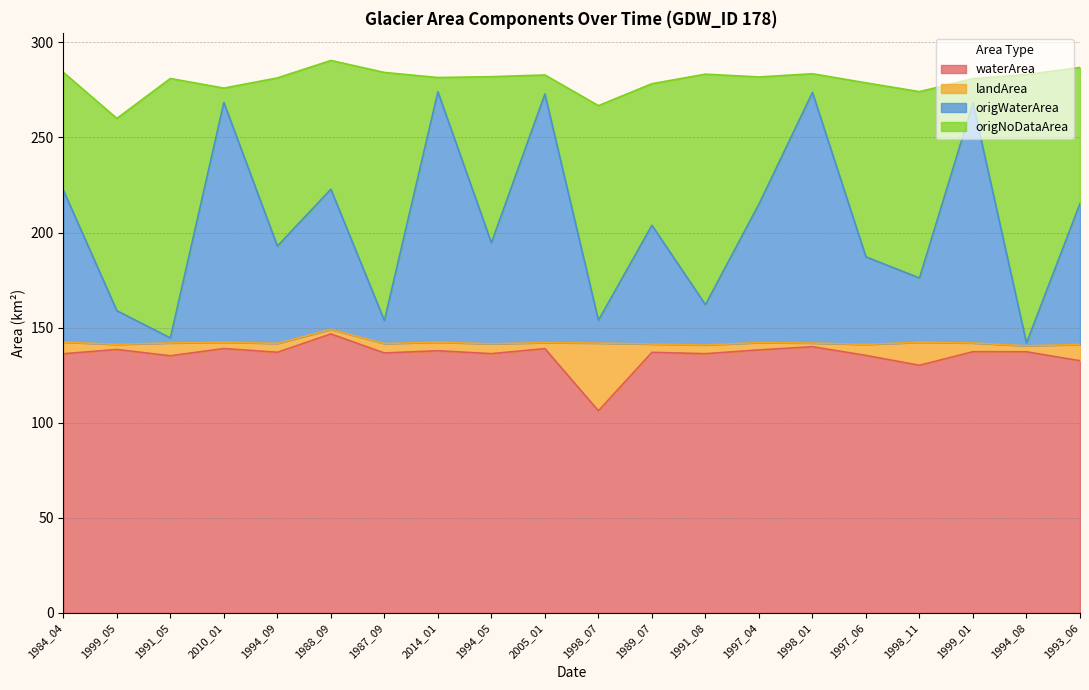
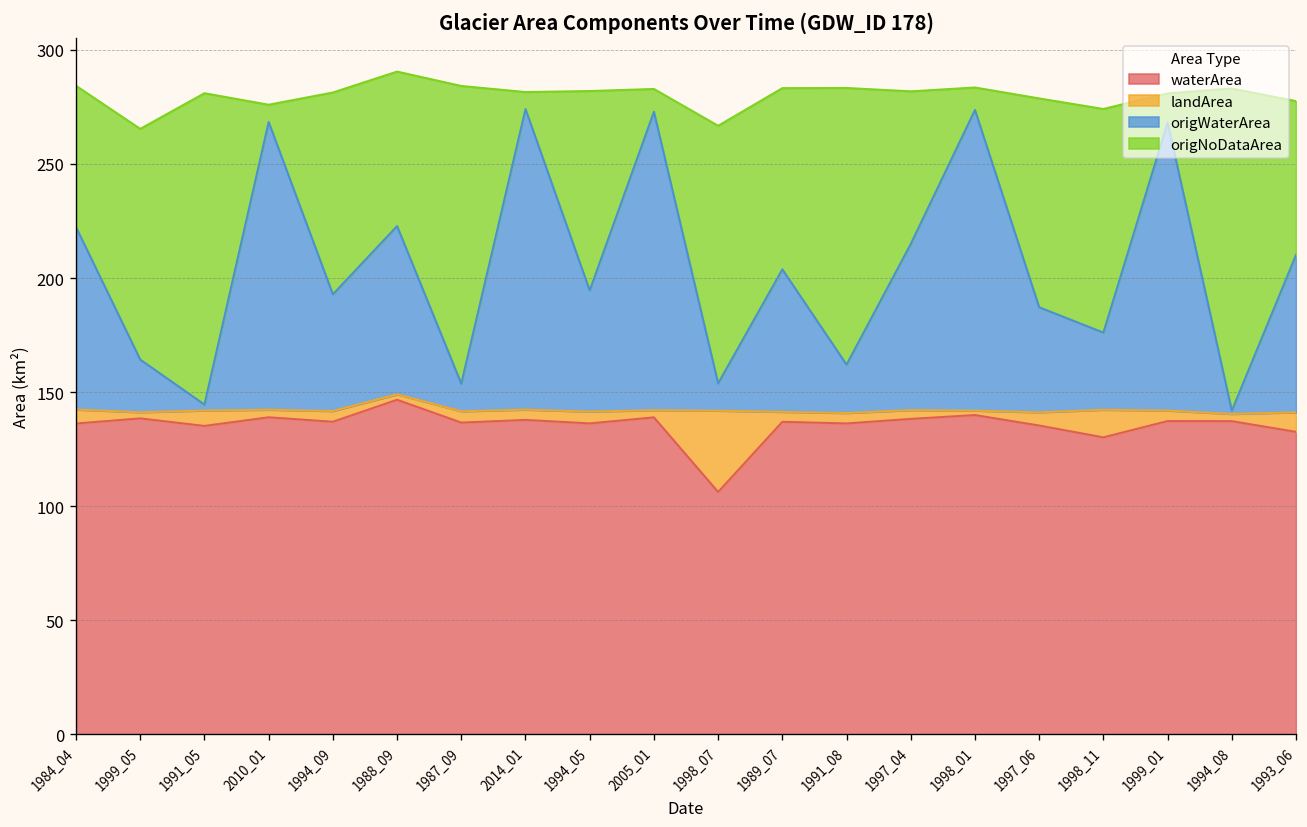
origWaterArea, 1999_05: 18 -> 23
origNoDataArea, 1989_07: 74 -> 79
origWaterArea, 1993_06: 74 -> 69
origNoDataArea, 1993_06: 72 -> 67
